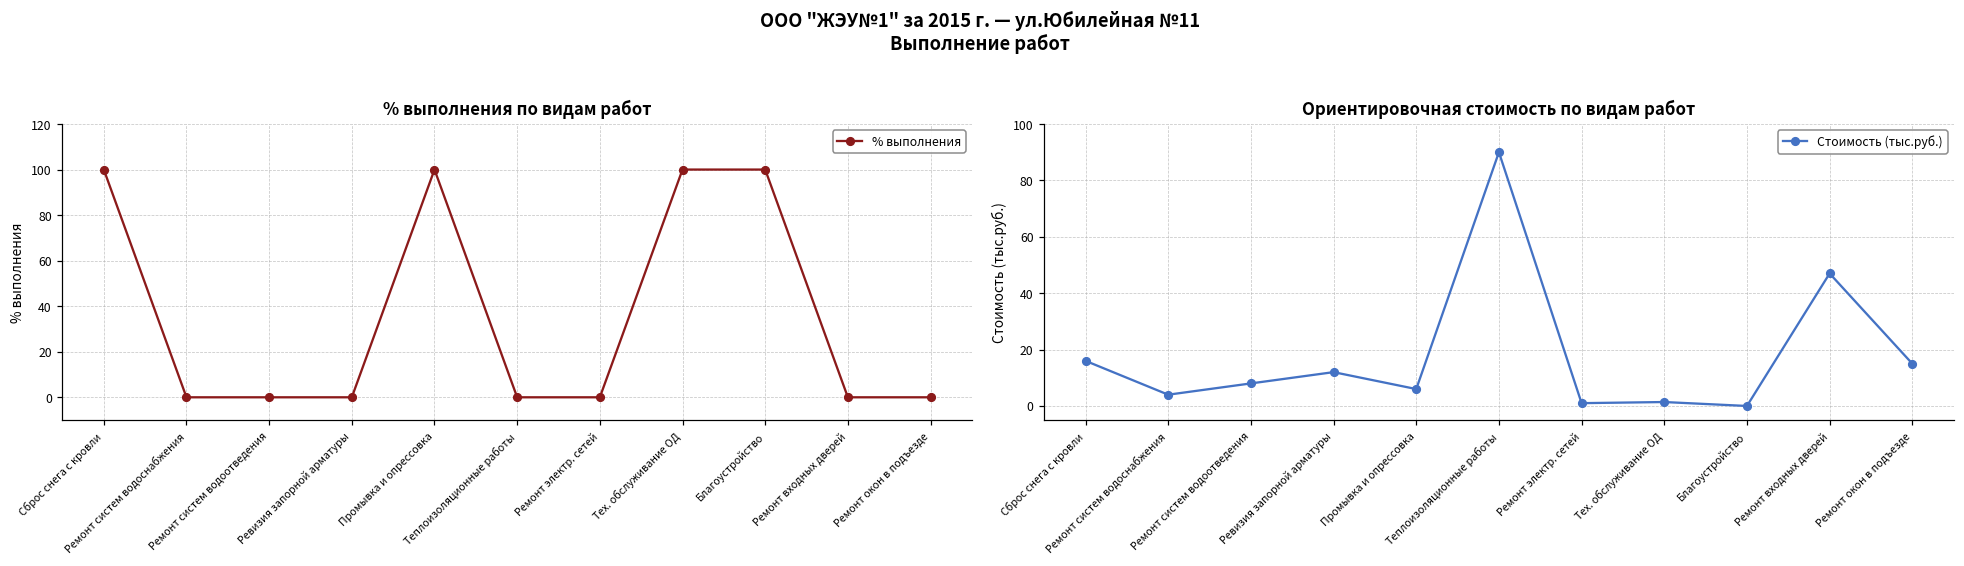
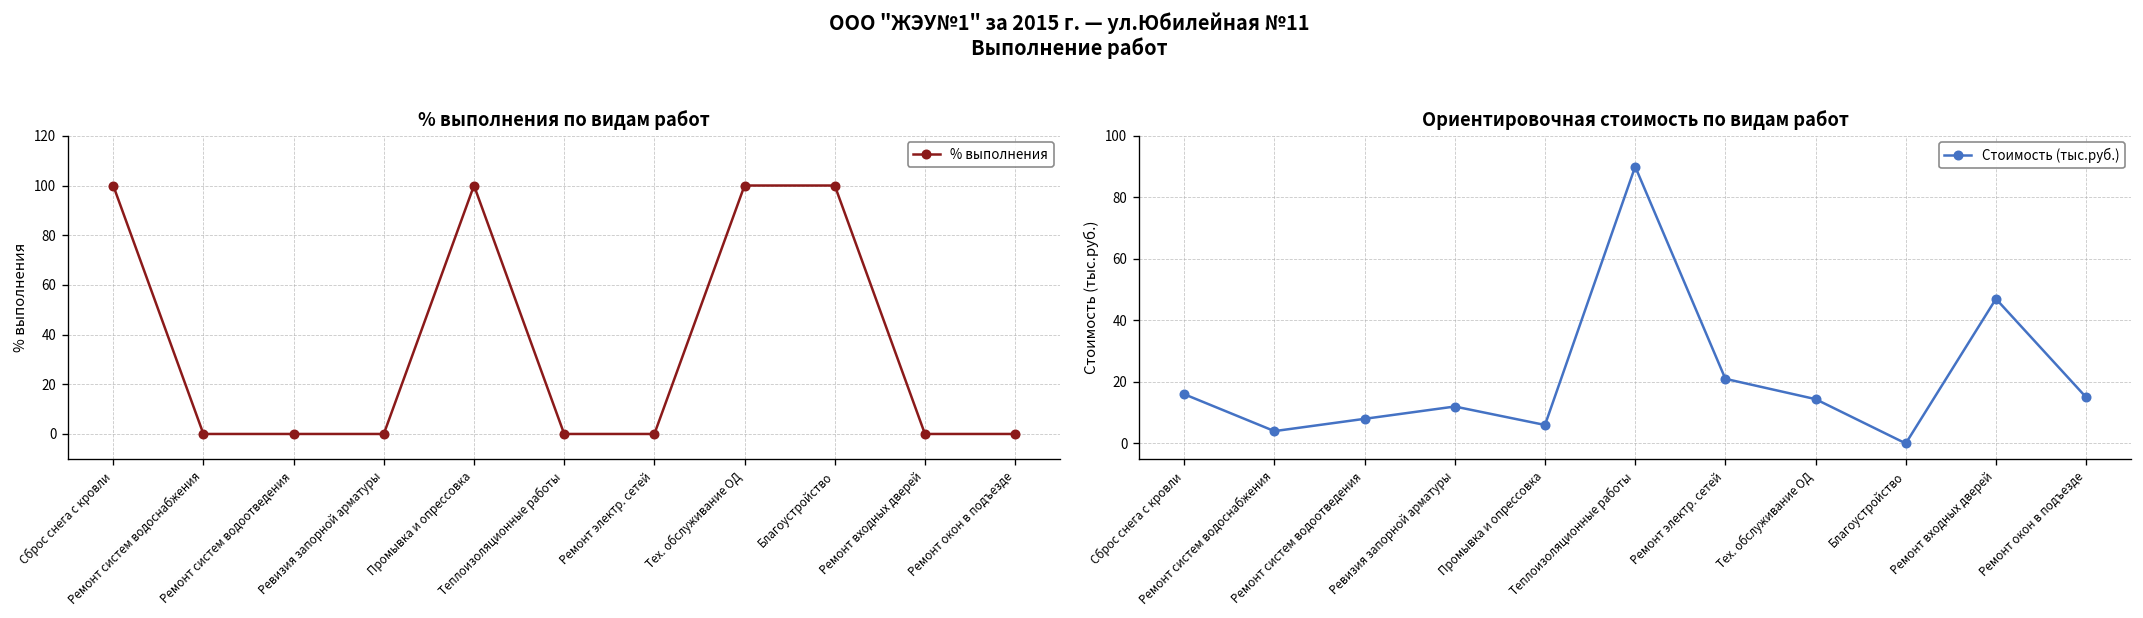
Ориентировочная стоимость по видам работ, Ремонт электр. сетей: 1 -> 21
Ориентировочная стоимость по видам работ, Тех. обслуживание ОД: 1 -> 14
